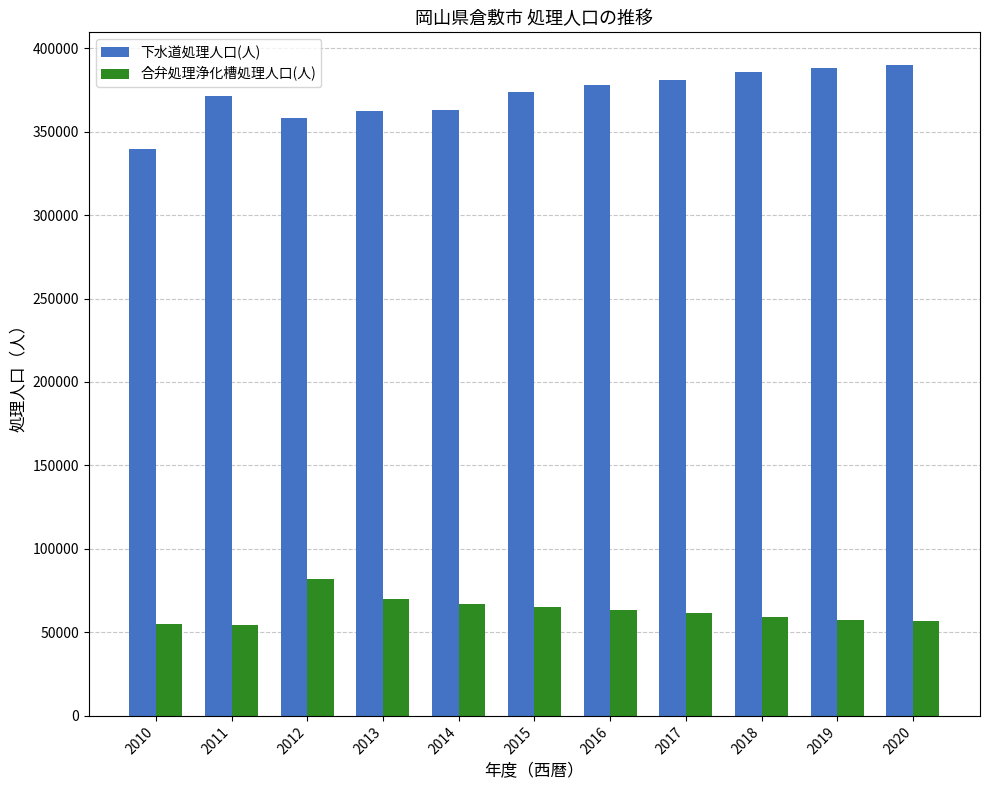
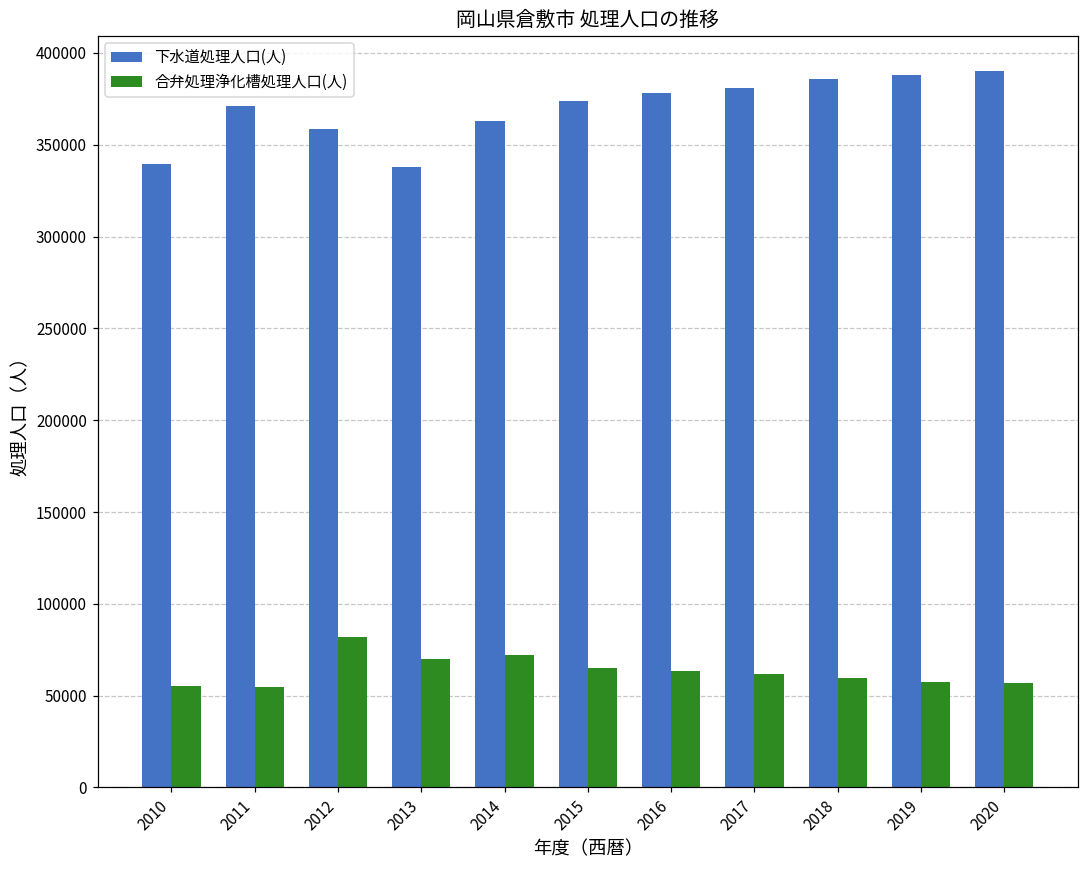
下水道処理人口(人), 2013: 363000 -> 338000
合弁処理浄化槽処理人口(人), 2014: 67000 -> 72000
